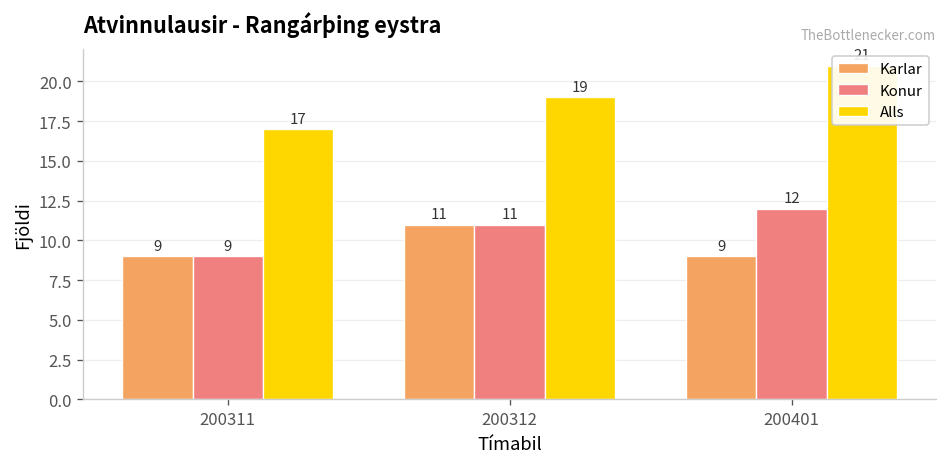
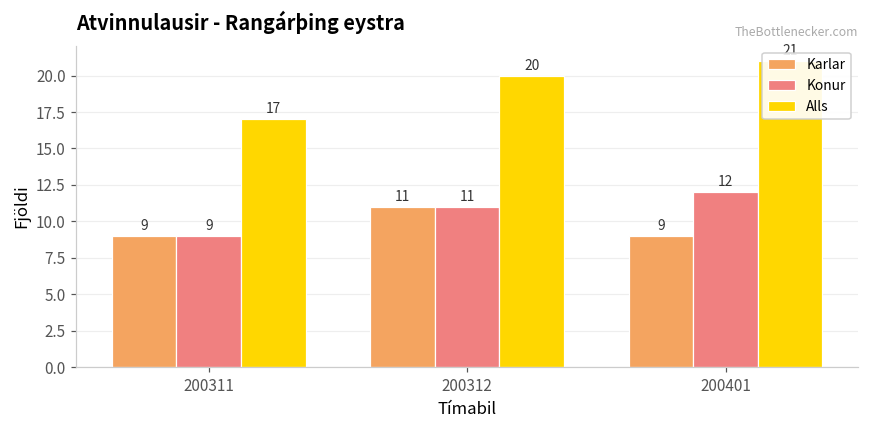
Alls, 200312: 19 -> 20
